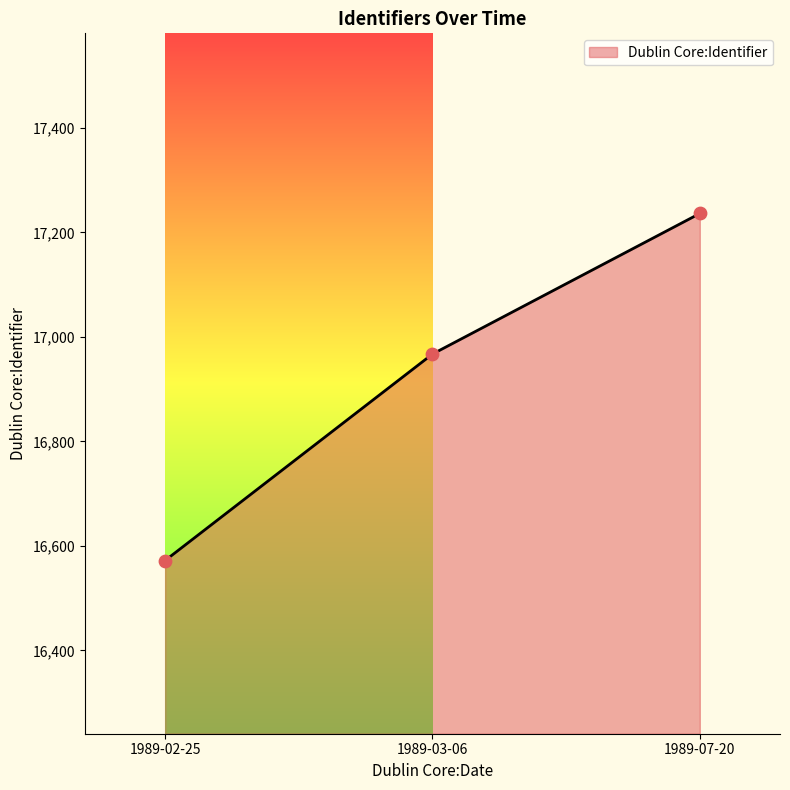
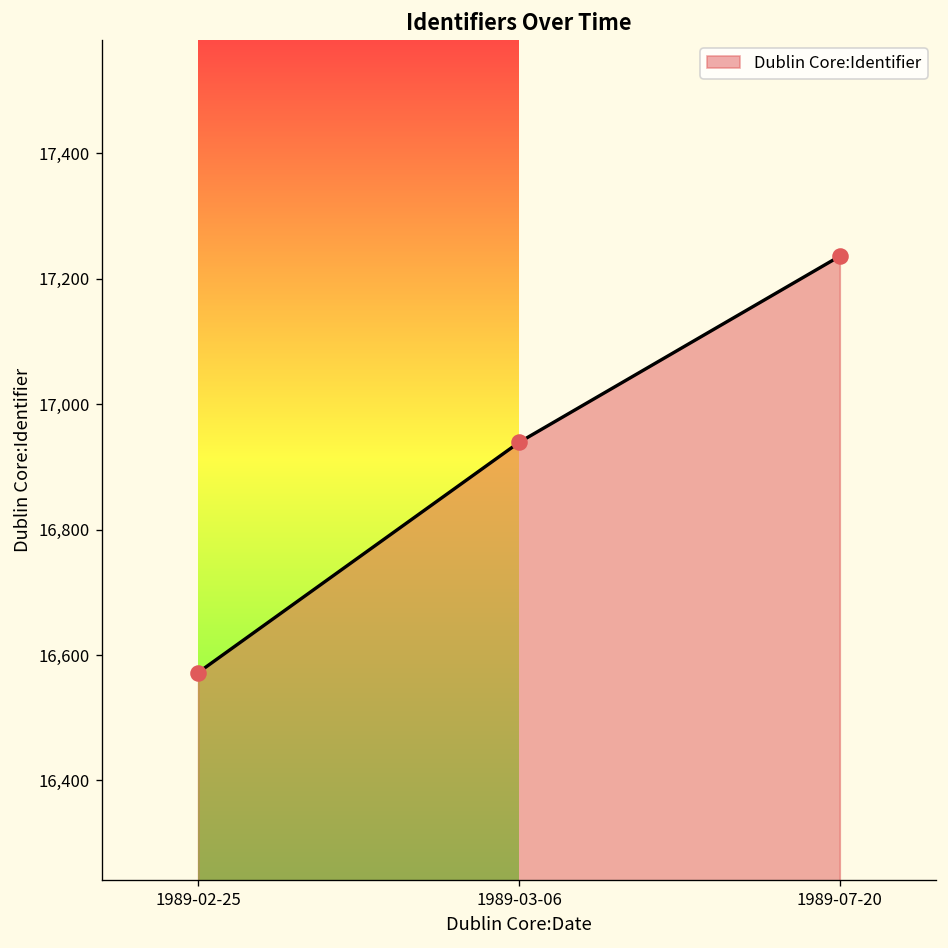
1989-03-06: 16,970 -> 16,940
